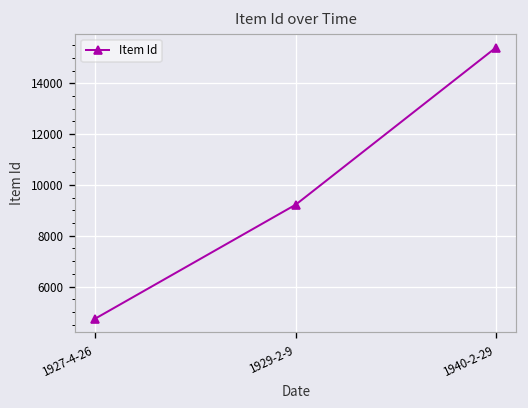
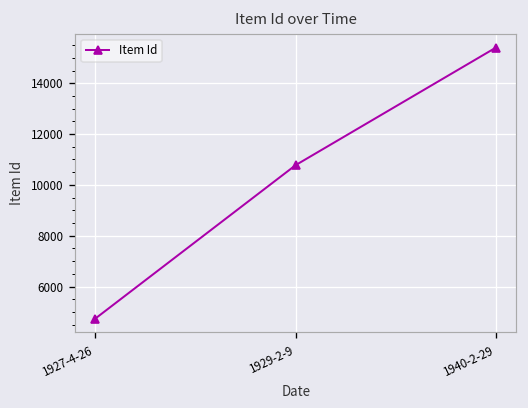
1929-2-9: 9200 -> 10800
